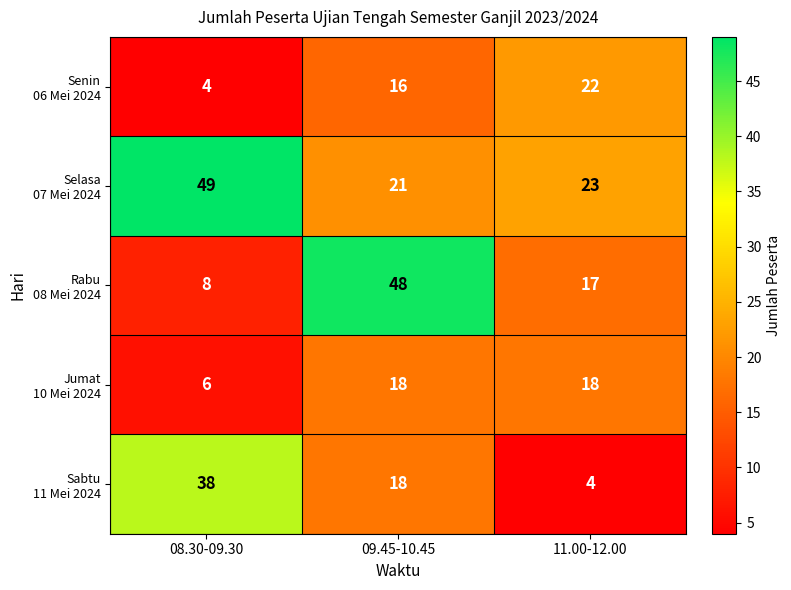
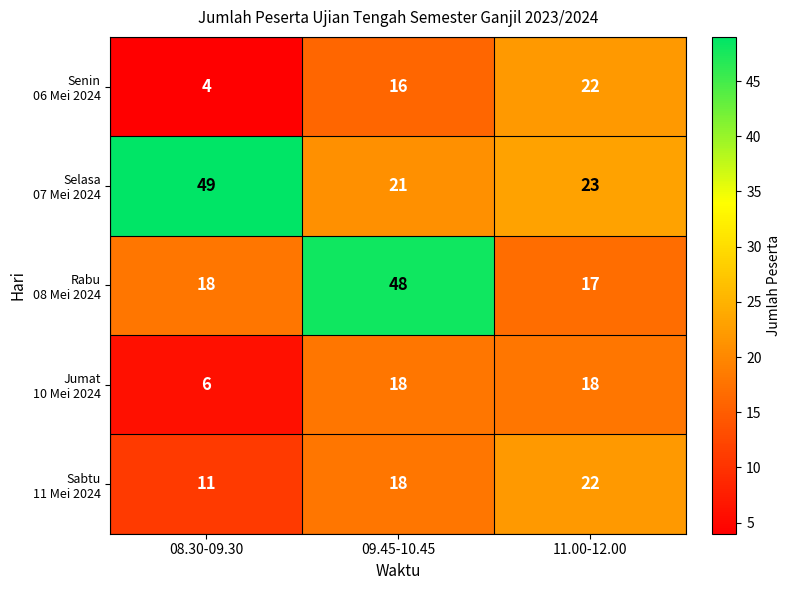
Rabu 08 Mei 2024, 08.30-09.30: 8 -> 18
Sabtu 11 Mei 2024, 08.30-09.30: 38 -> 11
Sabtu 11 Mei 2024, 11.00-12.00: 4 -> 22
